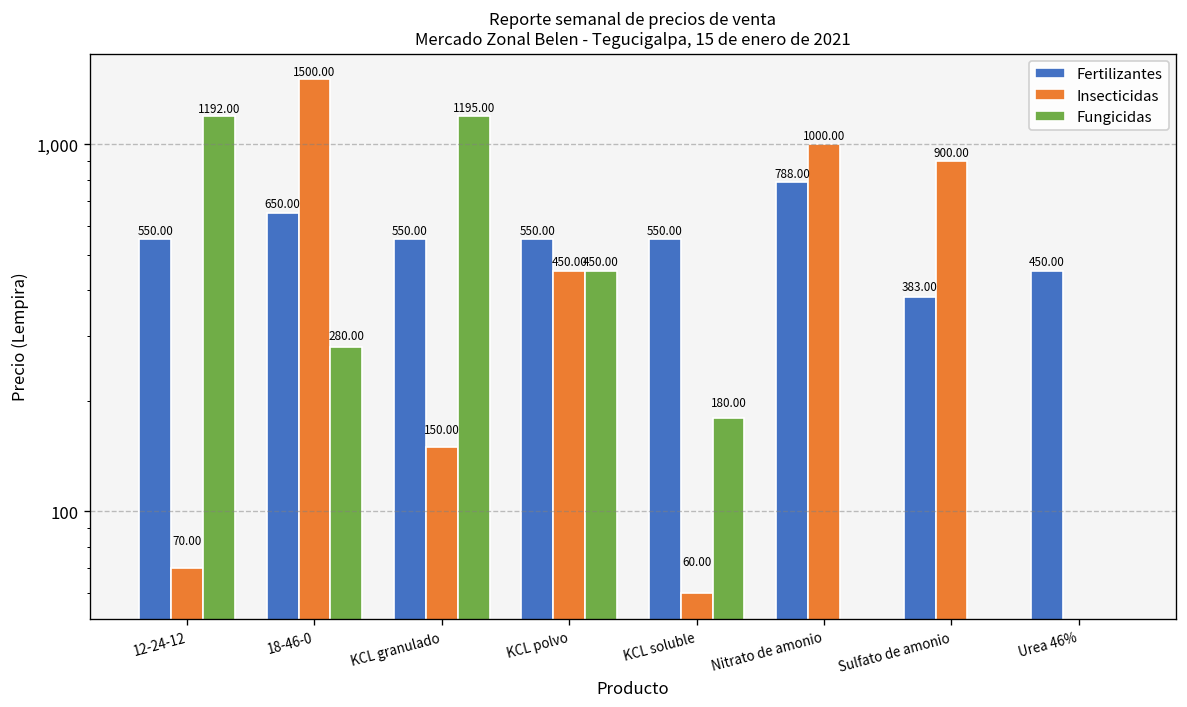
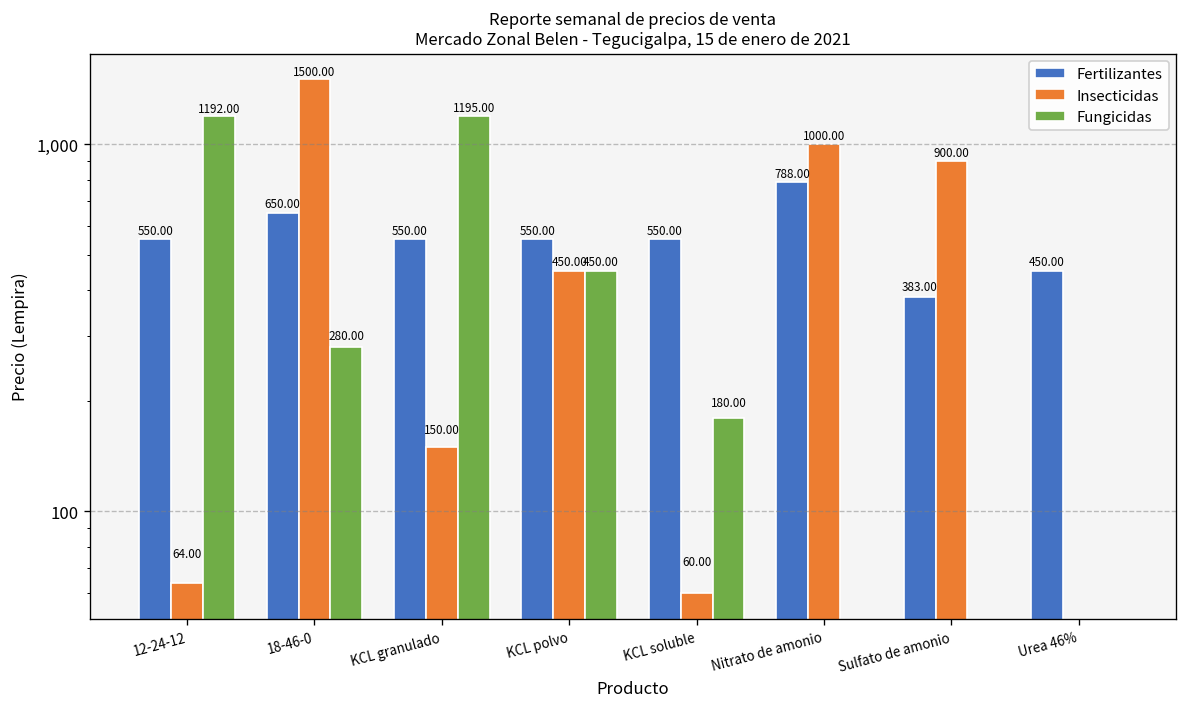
Insecticidas, 12-24-12: 70.00 -> 64.00
